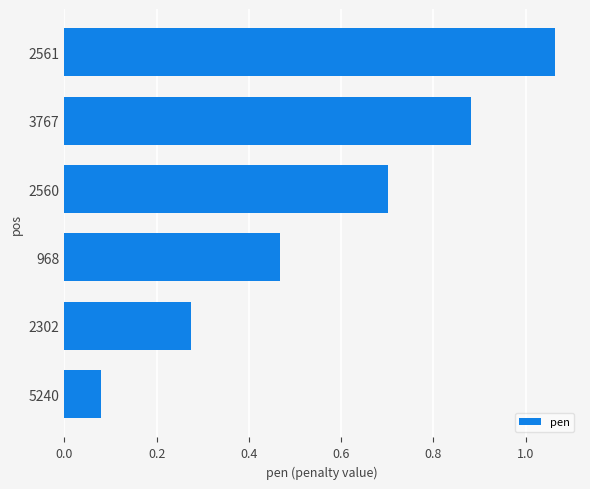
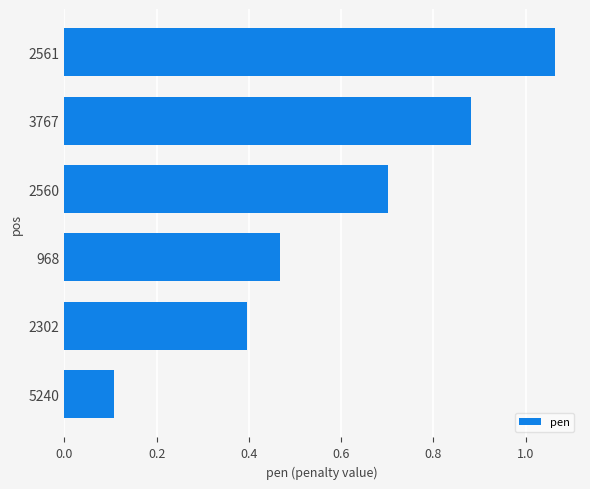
2302: 0.28 -> 0.39
5240: 0.08 -> 0.11
